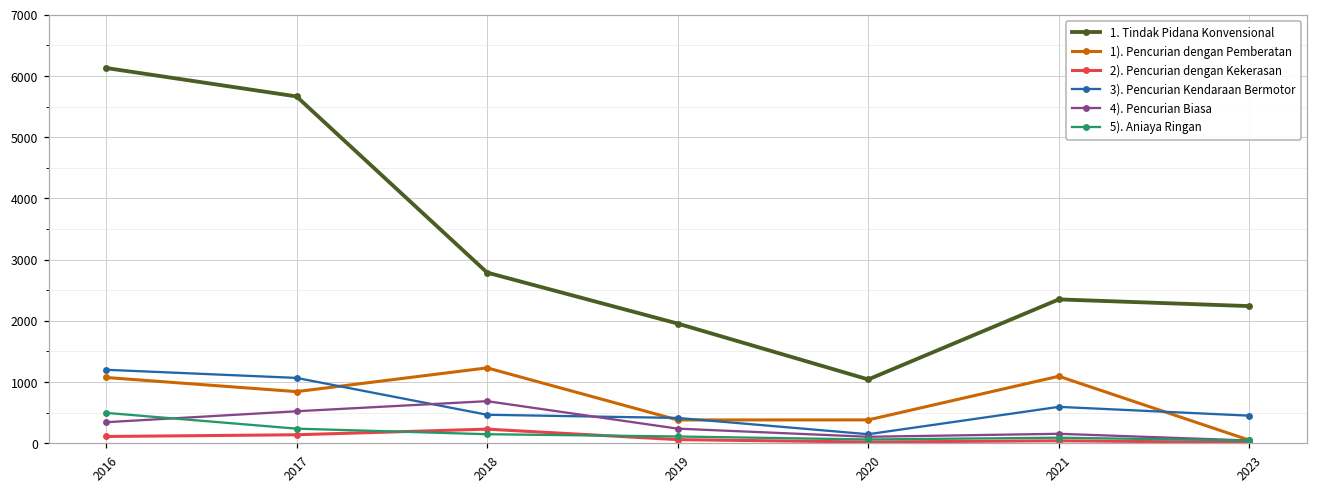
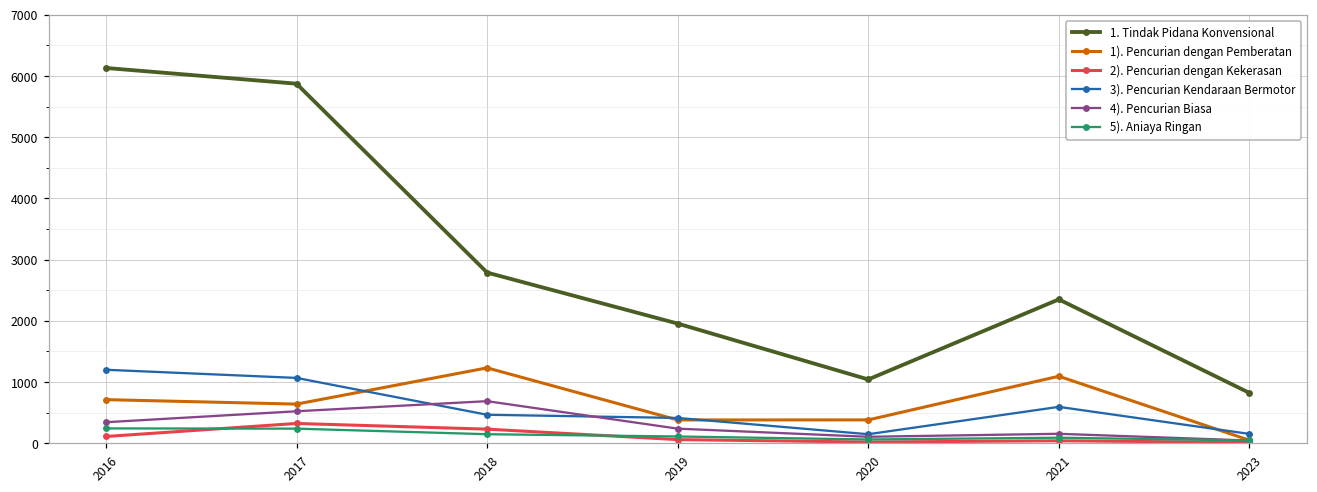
1). Pencurian dengan Pemberatan, 2016: 1100 -> 700
5). Aniaya Ringan, 2016: 500 -> 200
1. Tindak Pidana Konvensional, 2017: 5700 -> 5900
1). Pencurian dengan Pemberatan, 2017: 800 -> 600
2). Pencurian dengan Kekerasan, 2017: 100 -> 300
1. Tindak Pidana Konvensional, 2023: 2200 -> 800
3). Pencurian Kendaraan Bermotor, 2023: 500 -> 200
